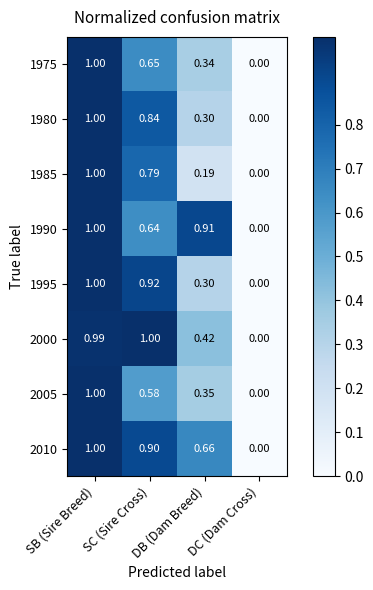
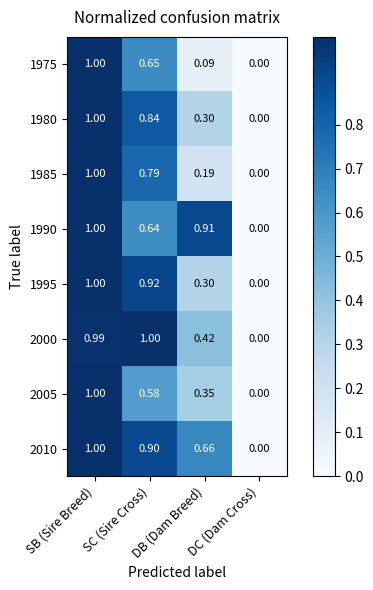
1975, DB (Dam Breed): 0.34 -> 0.09
